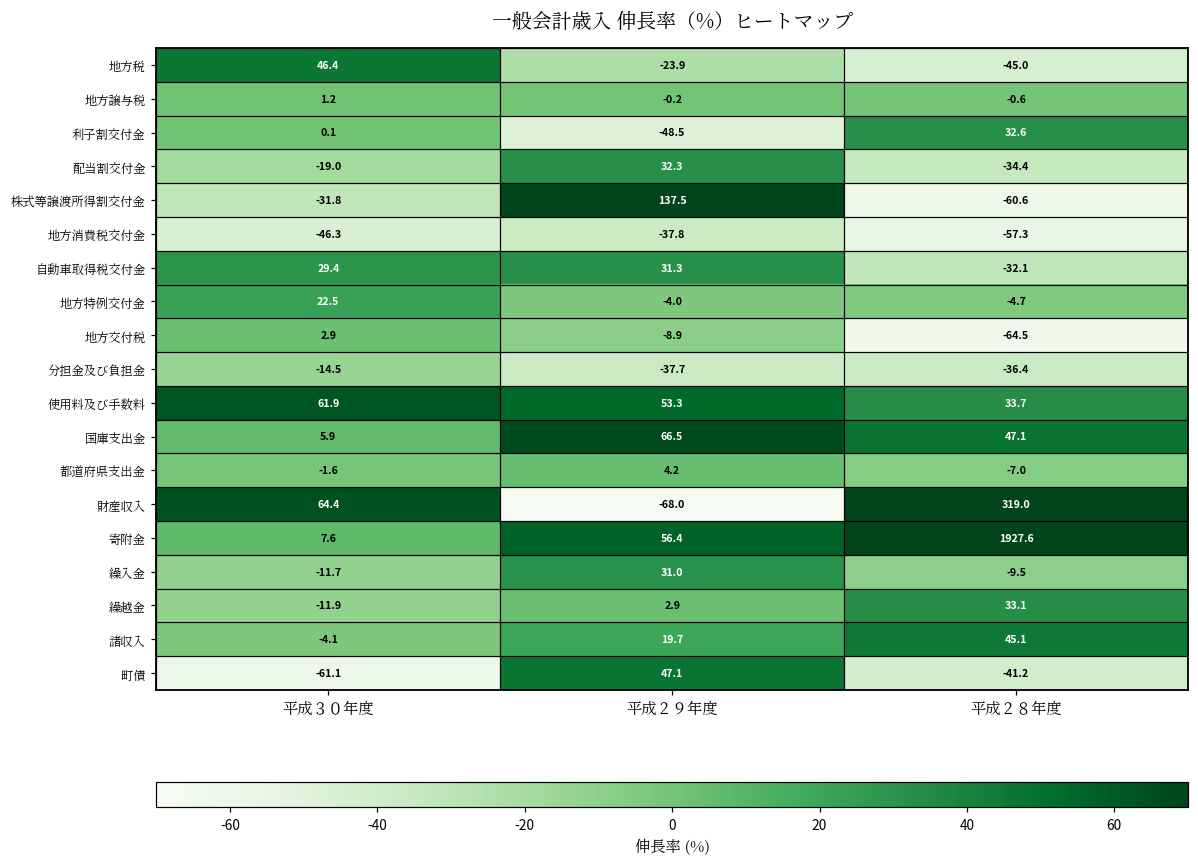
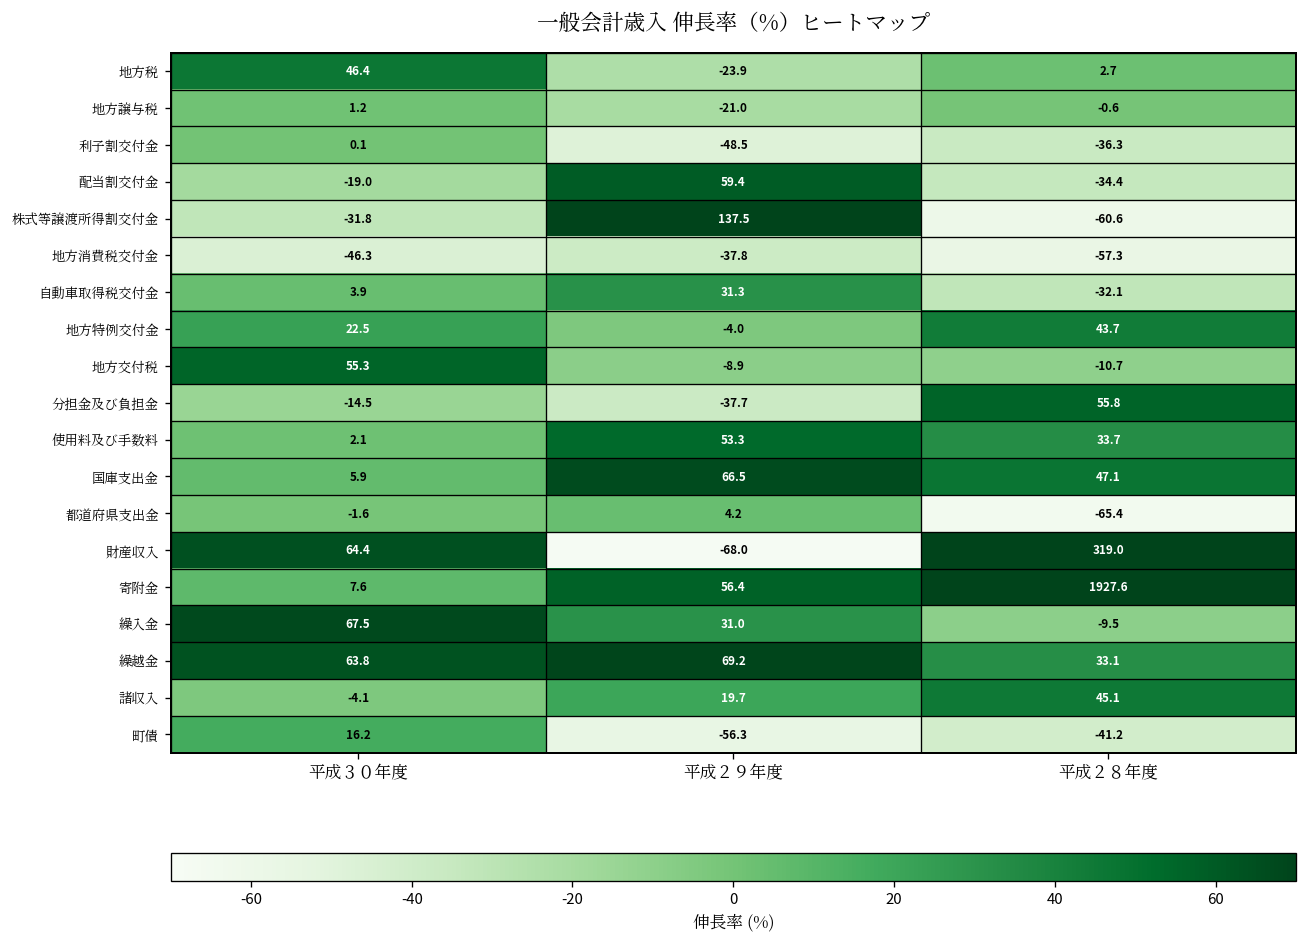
地方税, 平成２８年度: -45.0 -> 2.7
地方譲与税, 平成２９年度: -0.2 -> -21.0
利子割交付金, 平成２８年度: 32.6 -> -36.3
配当割交付金, 平成２９年度: 32.3 -> 59.4
自動車取得税交付金, 平成３０年度: 29.4 -> 3.9
地方特例交付金, 平成２８年度: -4.7 -> 43.7
地方交付税, 平成３０年度: 2.9 -> 55.3
地方交付税, 平成２８年度: -64.5 -> -10.7
分担金及び負担金, 平成２８年度: -36.4 -> 55.8
使用料及び手数料, 平成３０年度: 61.9 -> 2.1
都道府県支出金, 平成２８年度: -7.0 -> -65.4
繰入金, 平成３０年度: -11.7 -> 67.5
繰越金, 平成３０年度: -11.9 -> 63.8
繰越金, 平成２９年度: 2.9 -> 69.2
町債, 平成３０年度: -61.1 -> 16.2
町債, 平成２９年度: 47.1 -> -56.3
